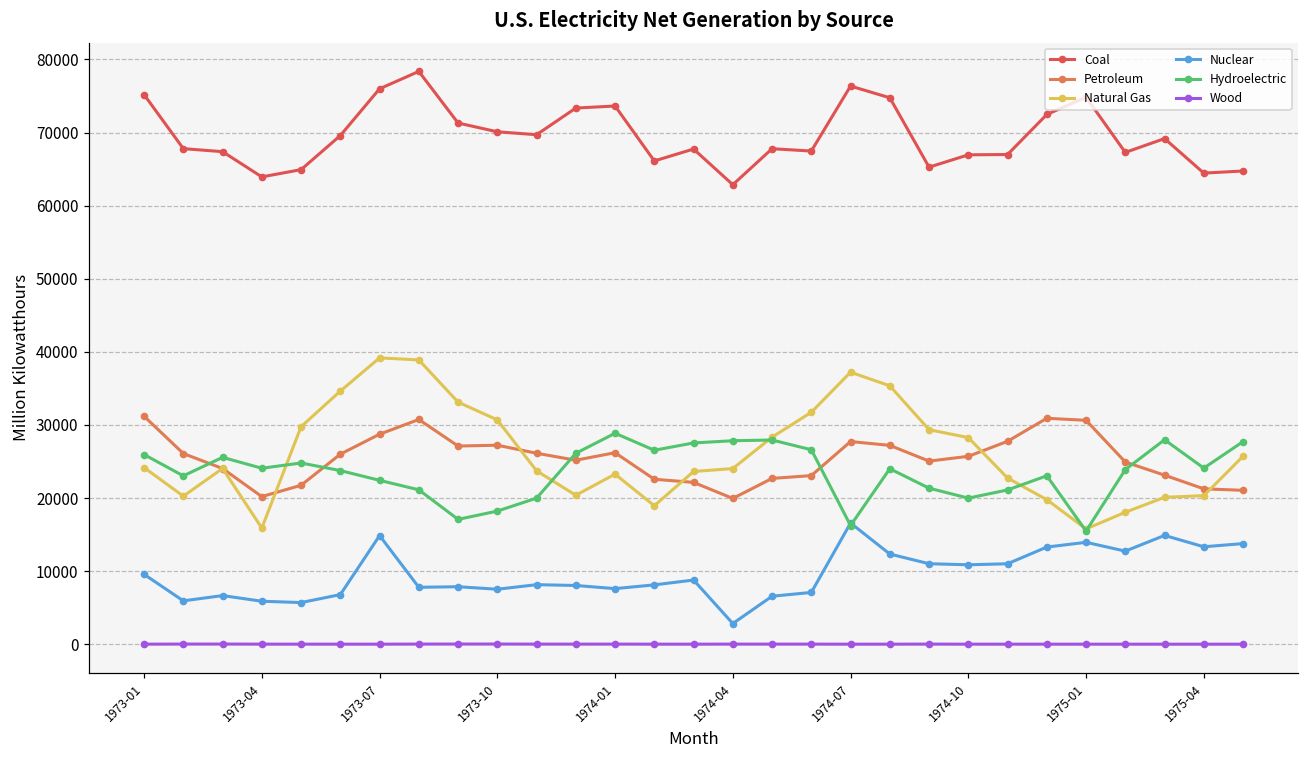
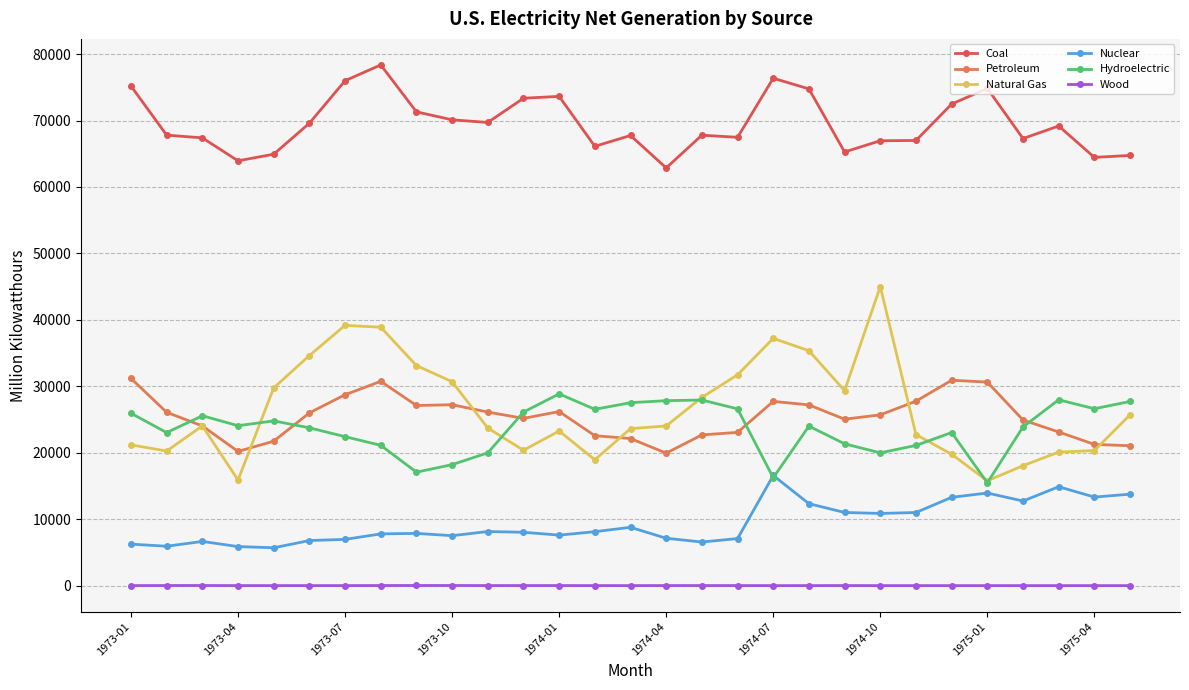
Natural Gas, 1973-01: 24000 -> 21000
Nuclear, 1973-01: 10000 -> 6000
Nuclear, 1973-07: 15000 -> 7000
Nuclear, 1974-04: 3000 -> 7000
Natural Gas, 1974-10: 28000 -> 45000
Hydroelectric, 1975-04: 24000 -> 27000
